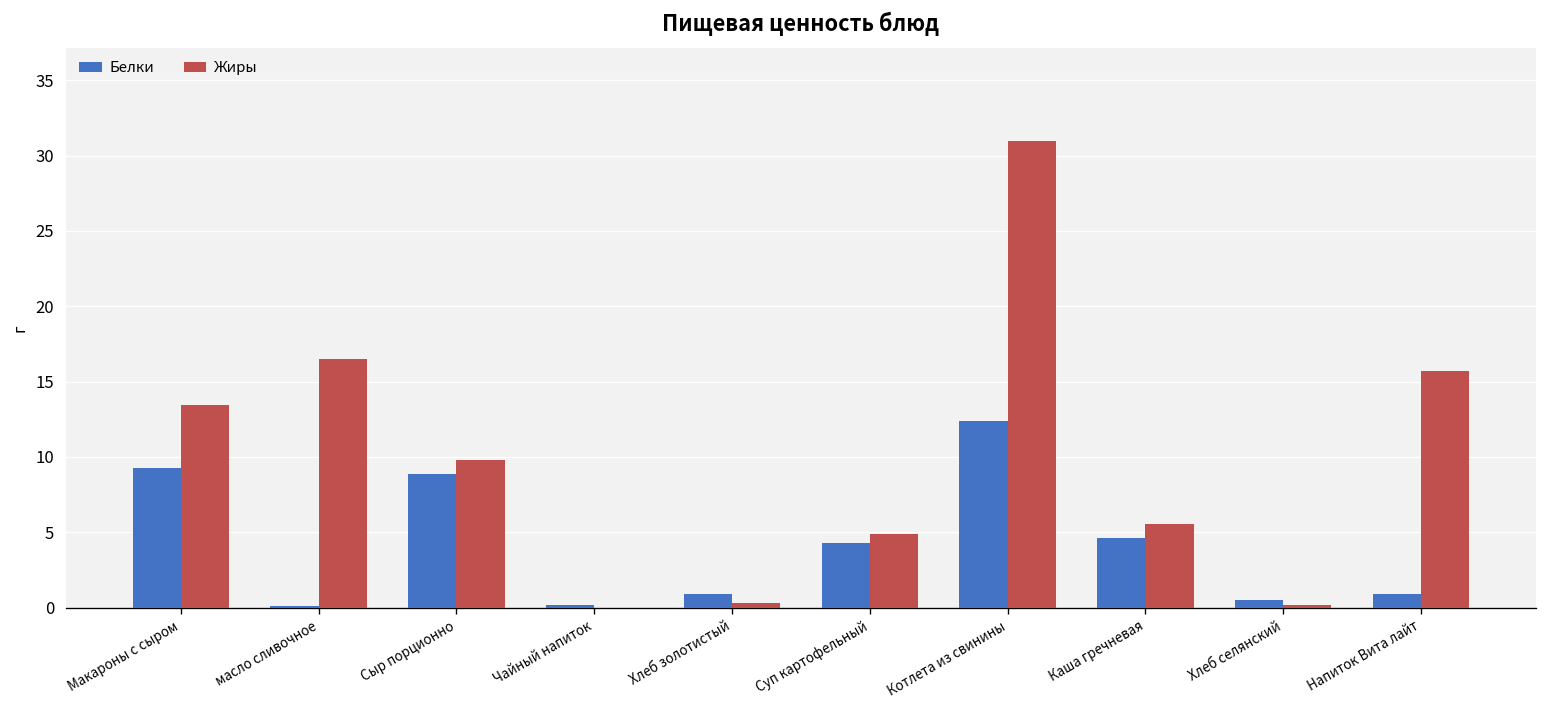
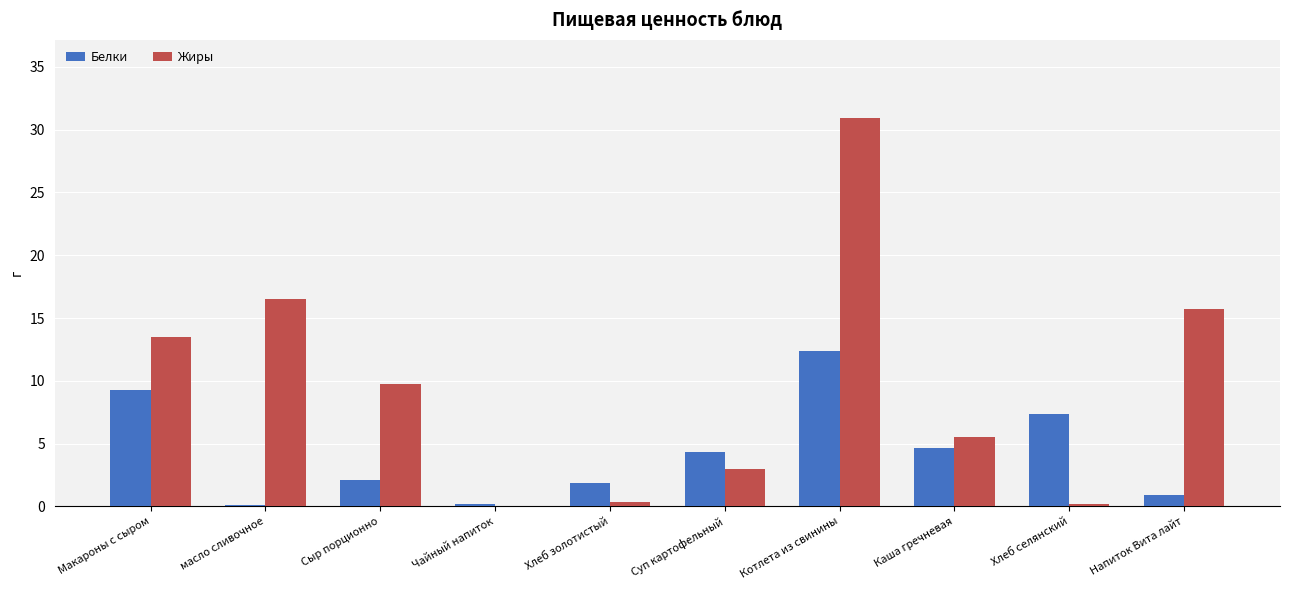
Белки, Сыр порционно: 8.8 -> 2.1
Белки, Хлеб золотистый: 0.9 -> 1.9
Жиры, Суп картофельный: 4.9 -> 3.0
Белки, Хлеб селянский: 0.5 -> 7.3
